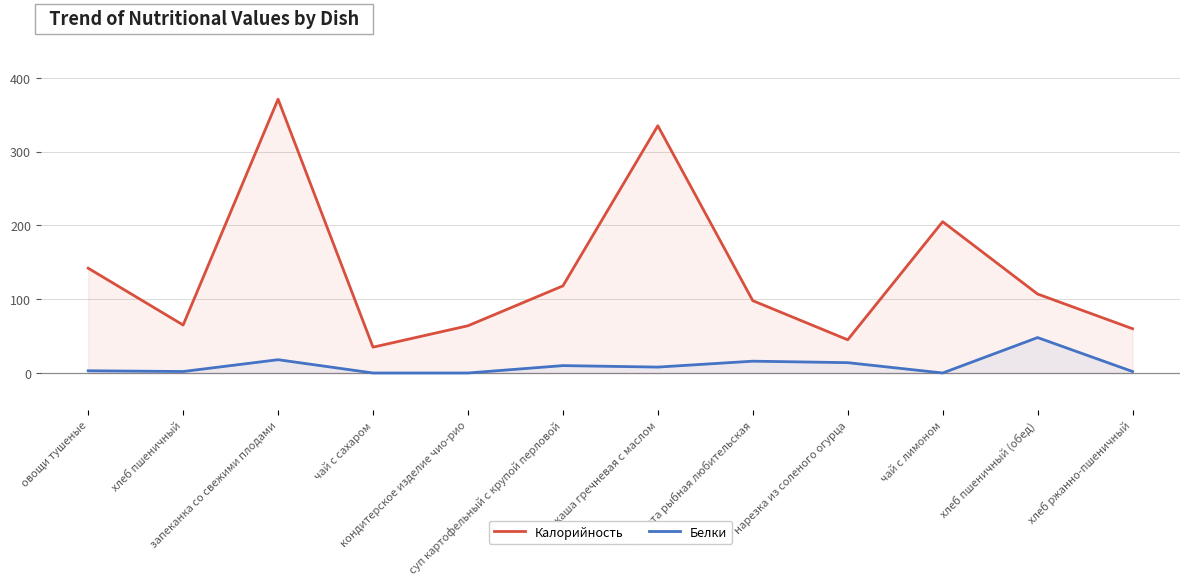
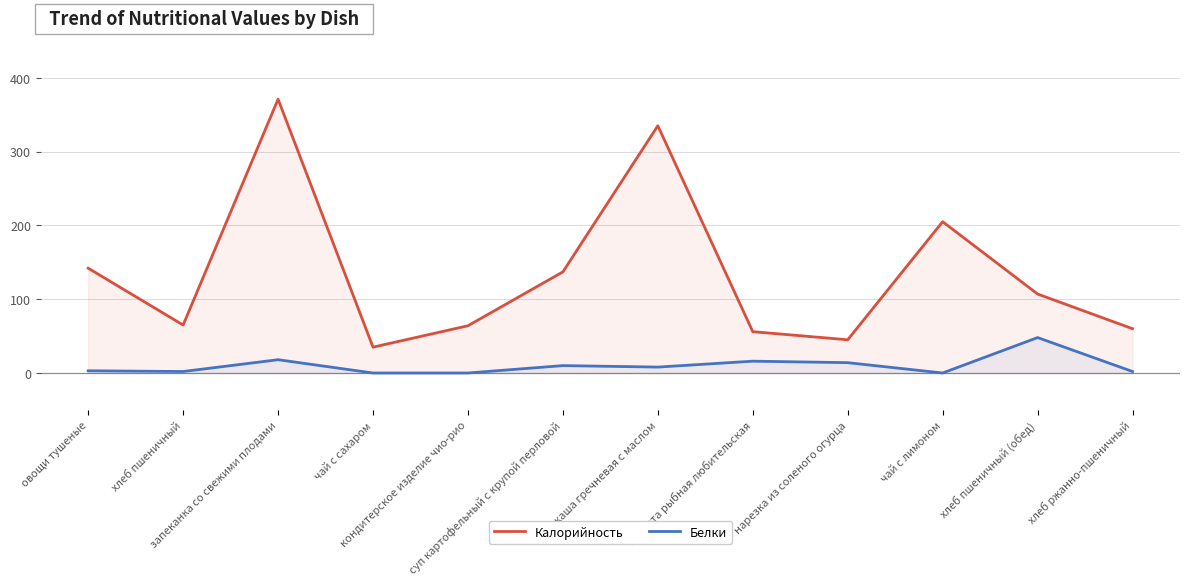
Калорийность, суп картофельный с крупой перловой: 120 -> 140
Калорийность, котлета рыбная любительская: 100 -> 60
